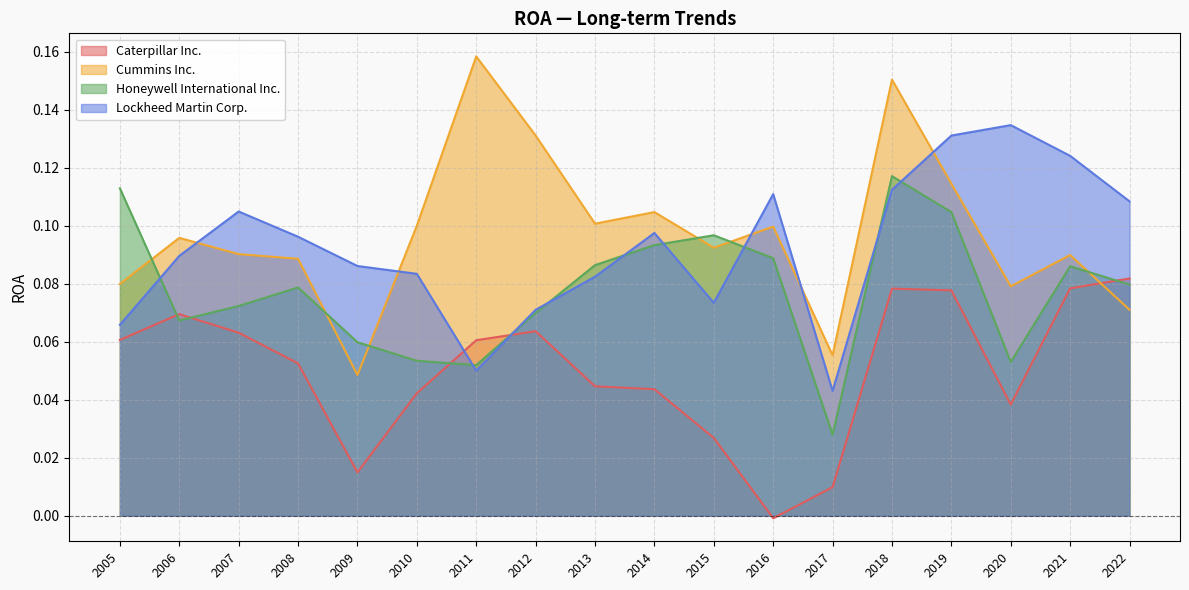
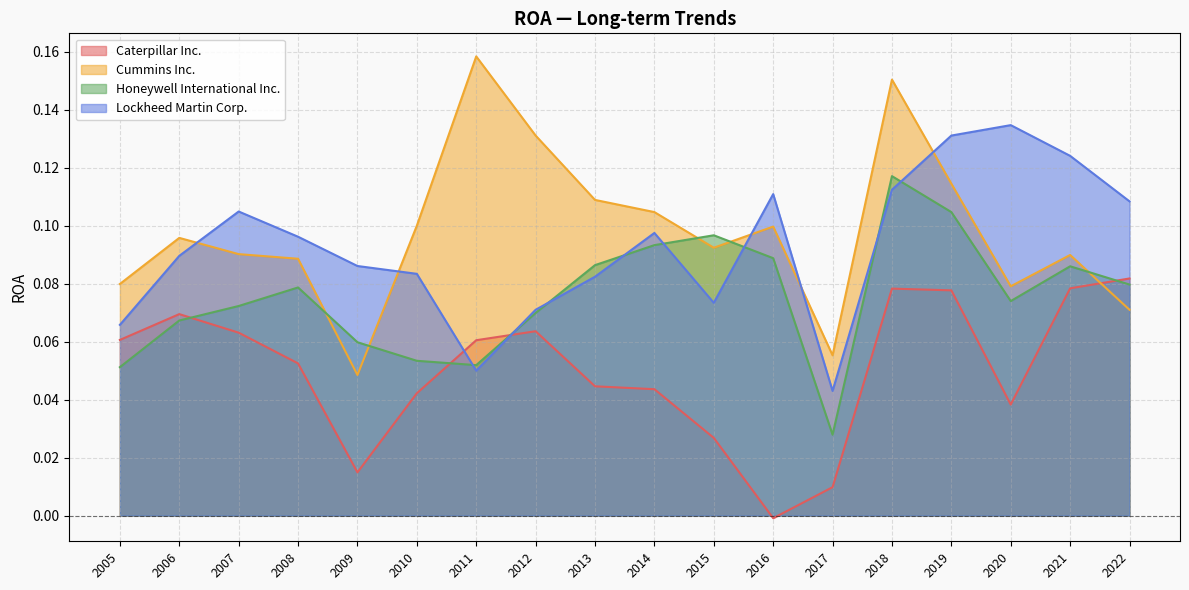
Honeywell International Inc., 2005: 0.113 -> 0.051
Cummins Inc., 2013: 0.101 -> 0.109
Honeywell International Inc., 2020: 0.053 -> 0.074
